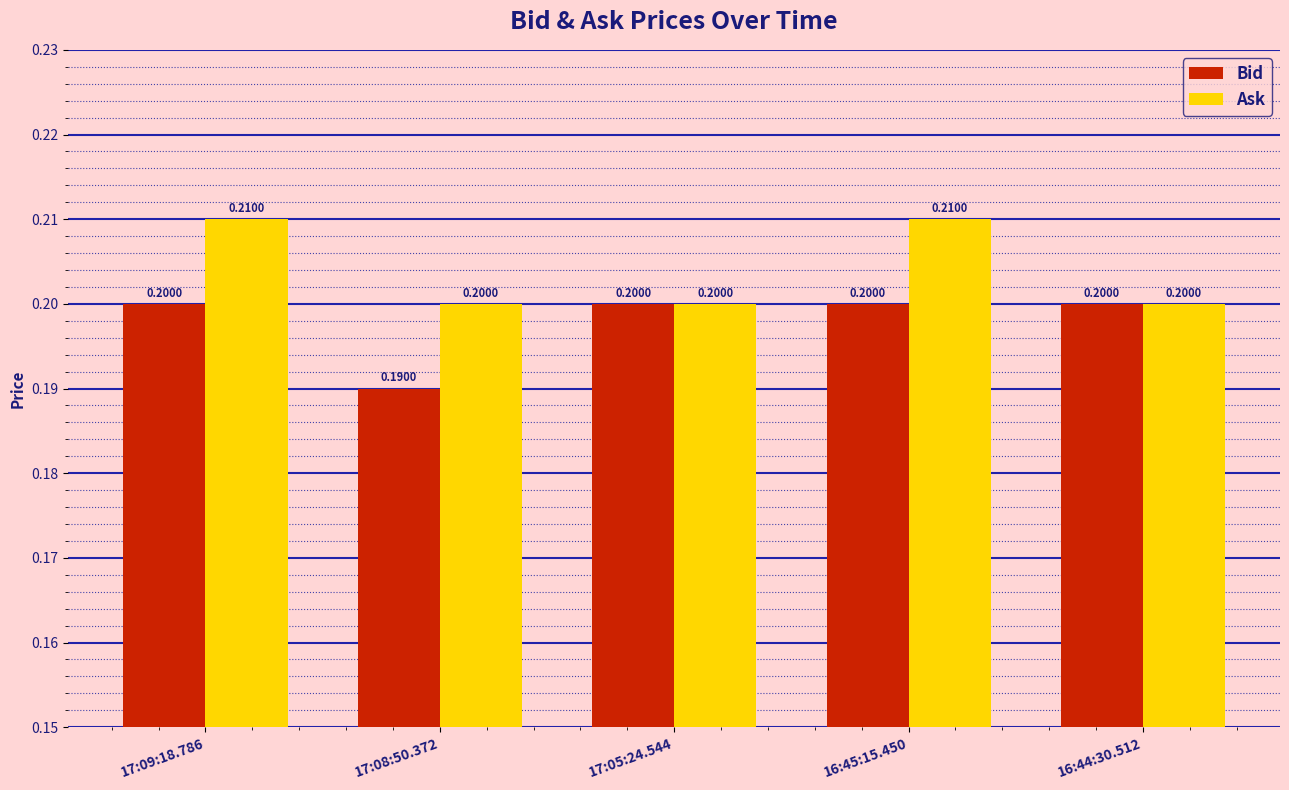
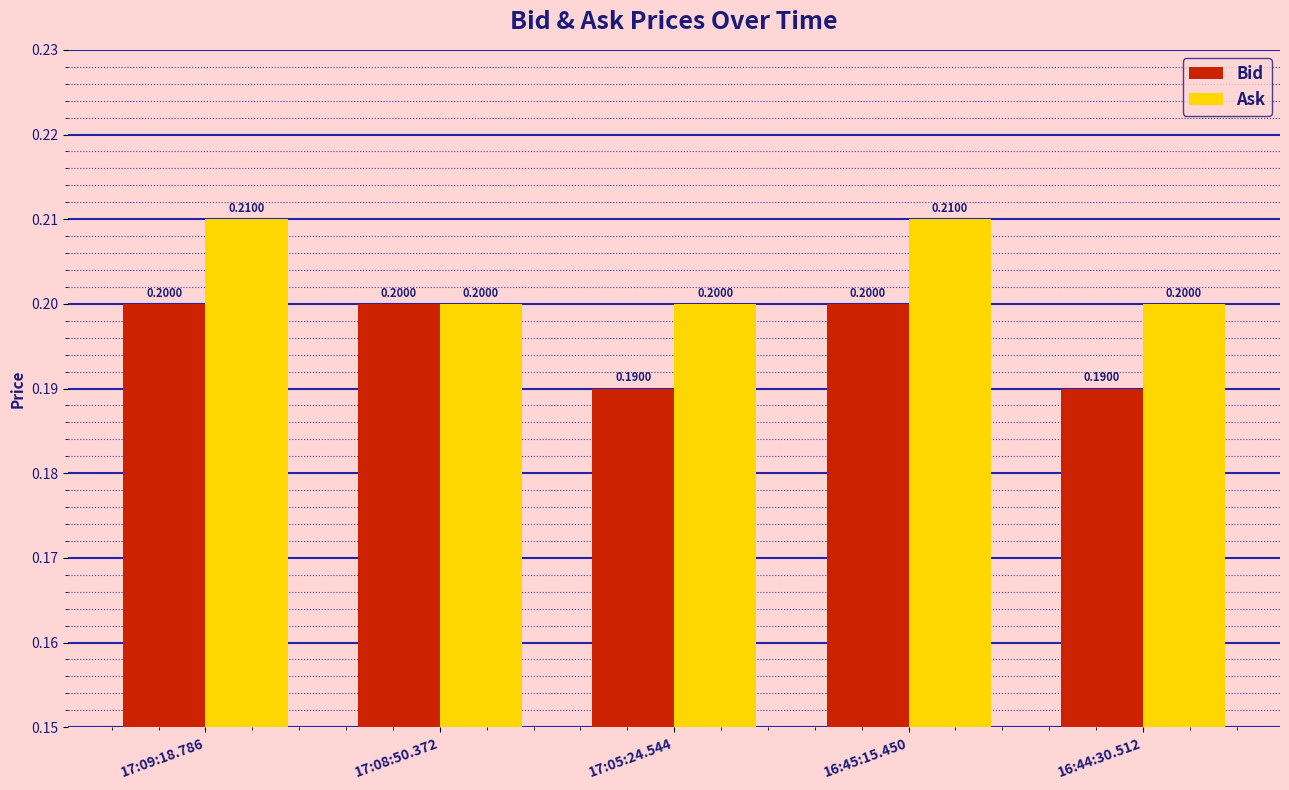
Bid, 17:08:50.372: 0.1900 -> 0.2000
Bid, 17:05:24.544: 0.2000 -> 0.1900
Bid, 16:44:30.512: 0.2000 -> 0.1900
